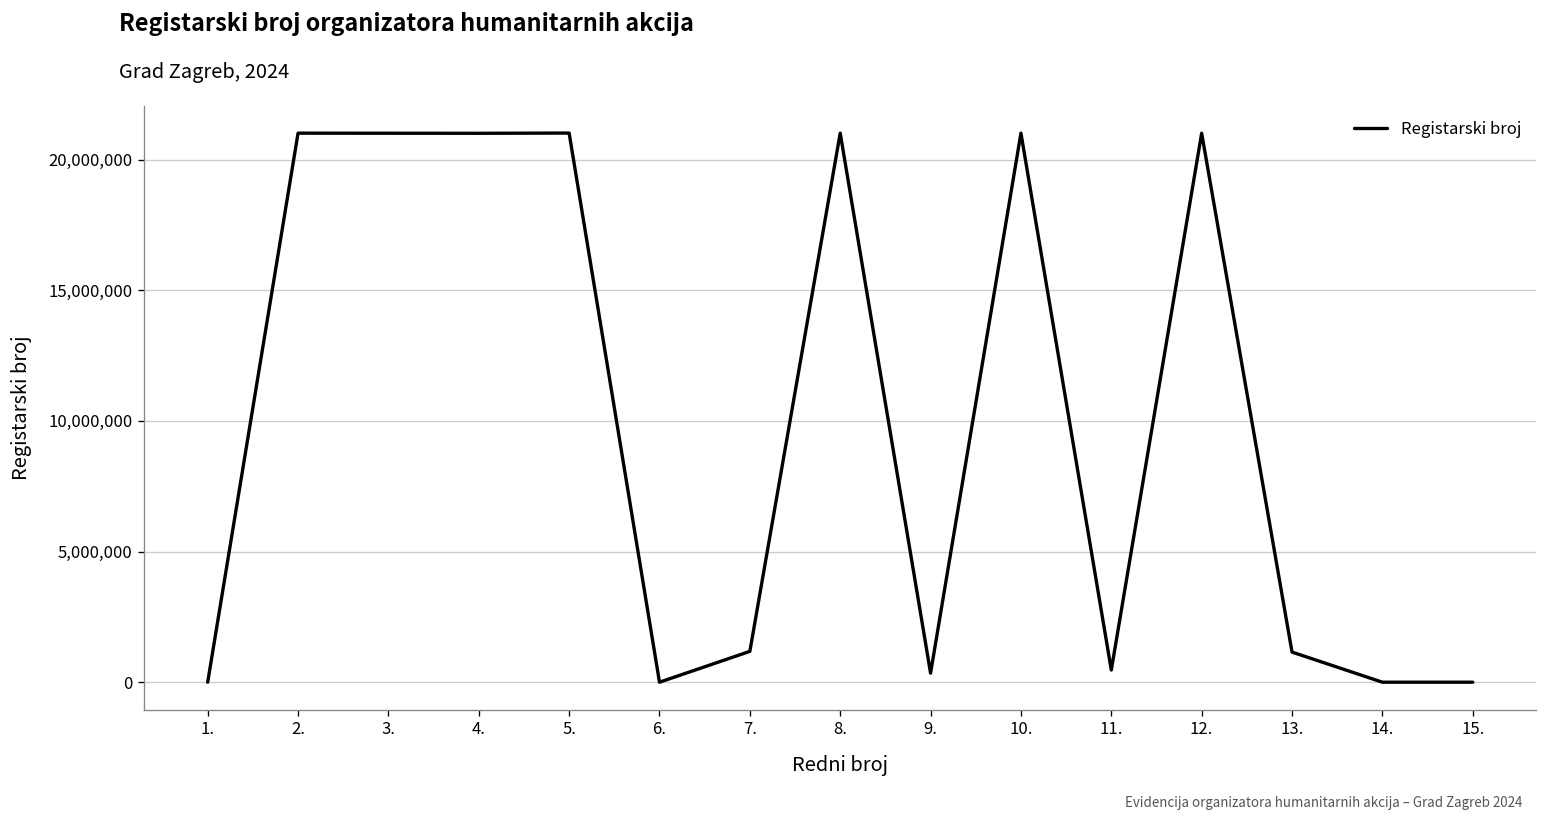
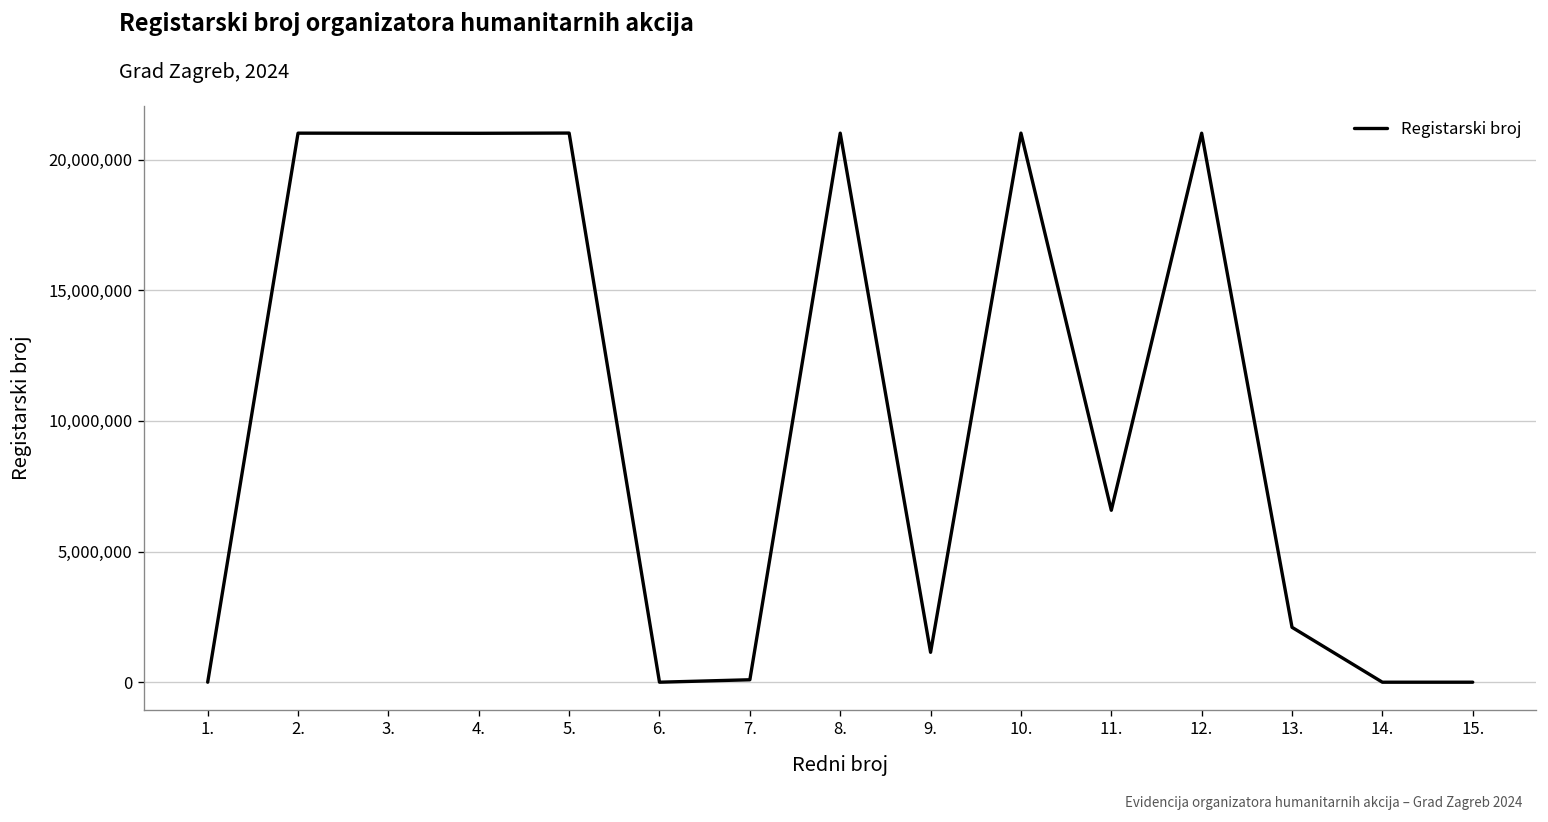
7.: 1,200,000 -> 100,000
9.: 300,000 -> 1,100,000
11.: 500,000 -> 6,600,000
13.: 1,200,000 -> 2,100,000
